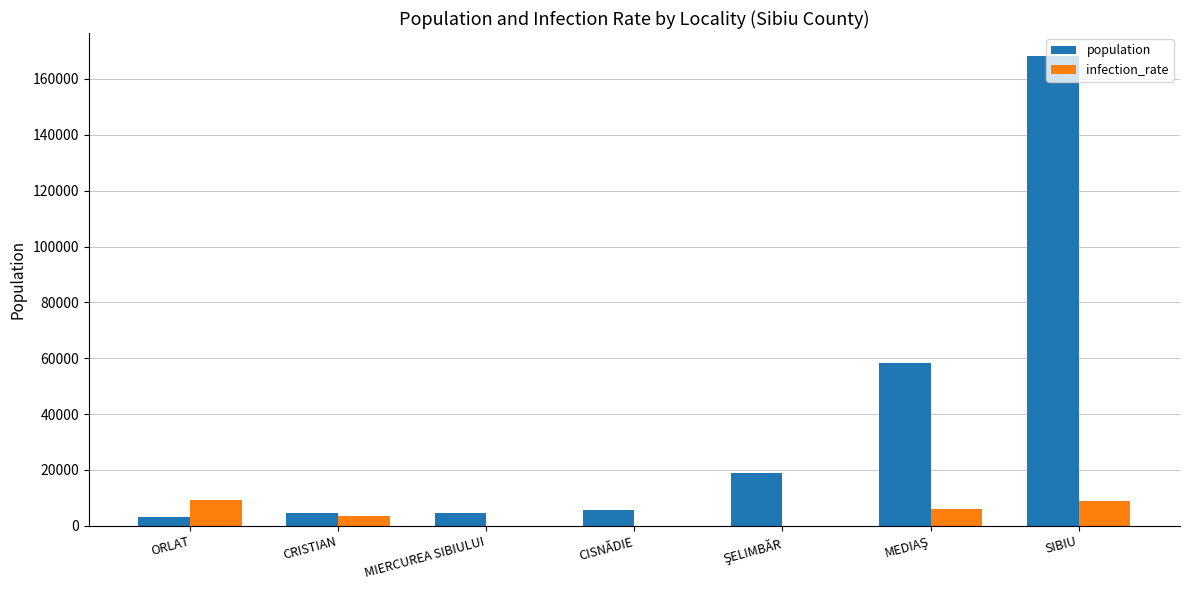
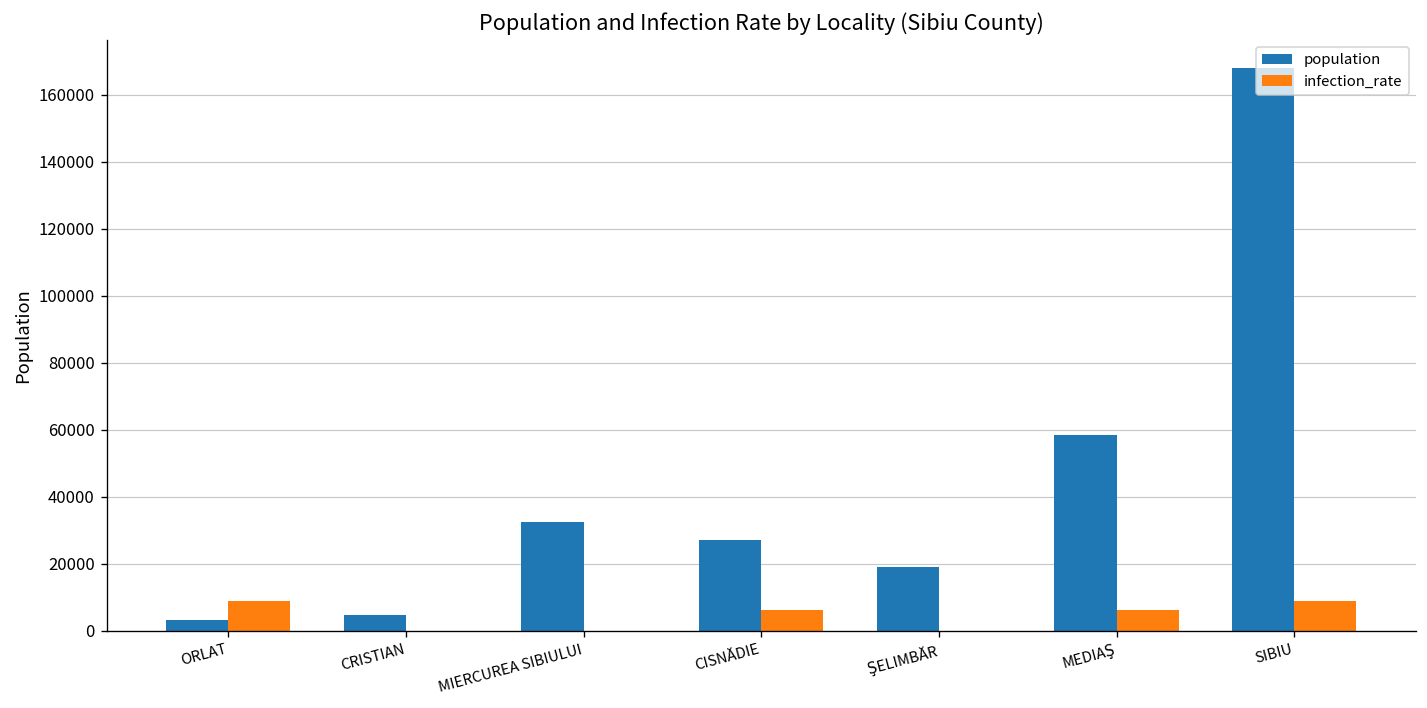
infection_rate, CRISTIAN: 4000 -> 0
population, MIERCUREA SIBIULUI: 5000 -> 33000
population, CISNĂDIE: 6000 -> 27000
infection_rate, CISNĂDIE: 0 -> 6000
